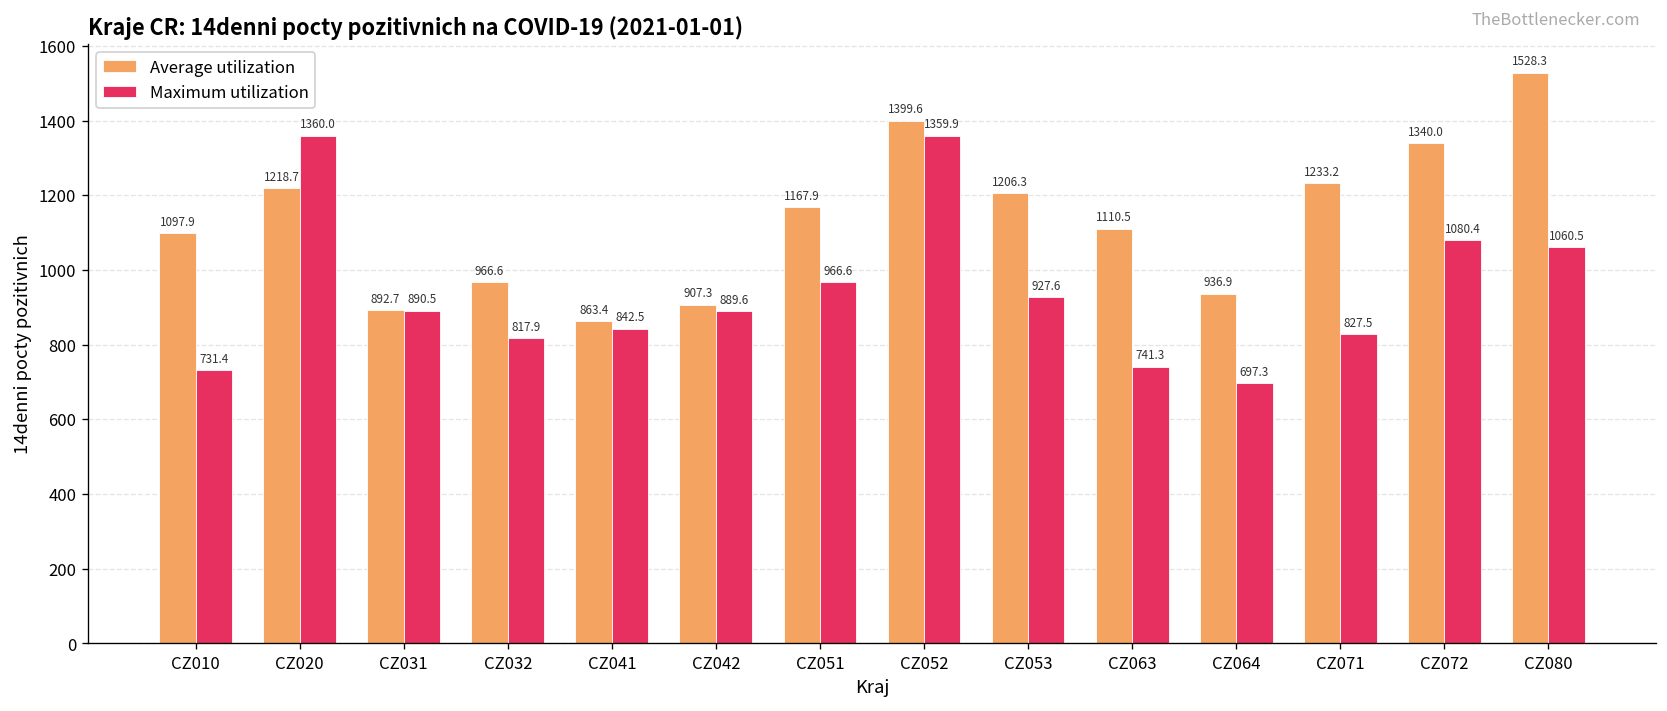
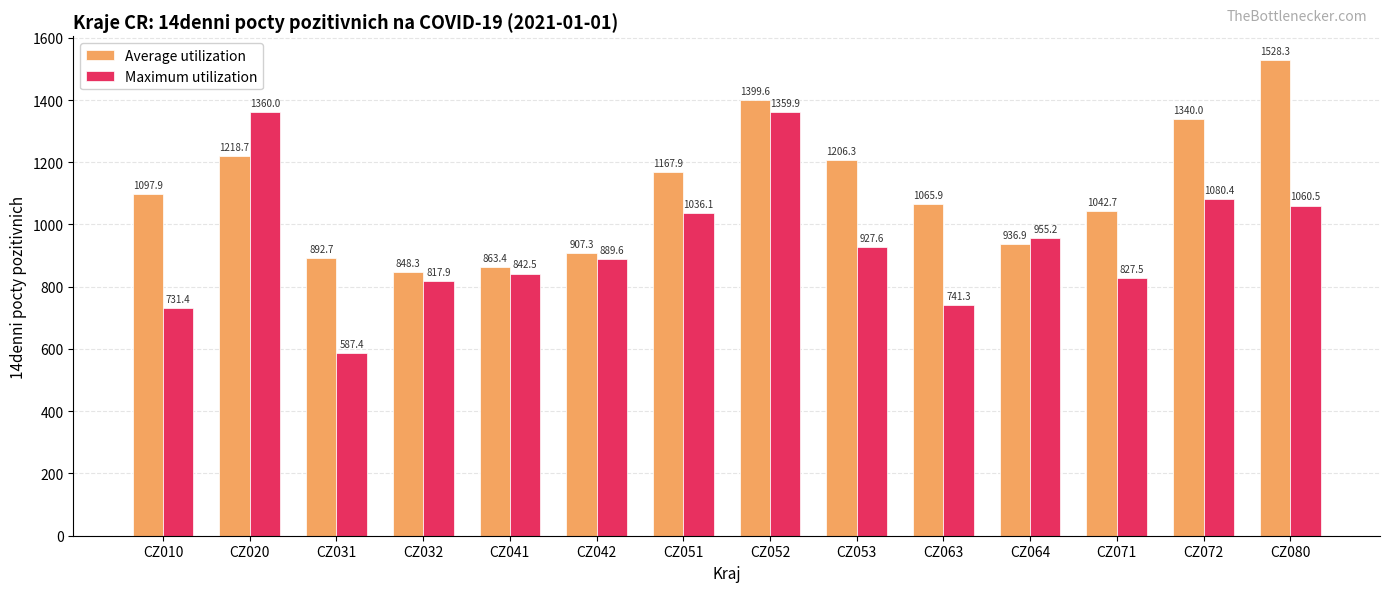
Maximum utilization, CZ031: 890.5 -> 587.4
Average utilization, CZ032: 966.6 -> 848.3
Maximum utilization, CZ051: 966.6 -> 1036.1
Average utilization, CZ063: 1110.5 -> 1065.9
Maximum utilization, CZ064: 697.3 -> 955.2
Average utilization, CZ071: 1233.2 -> 1042.7
